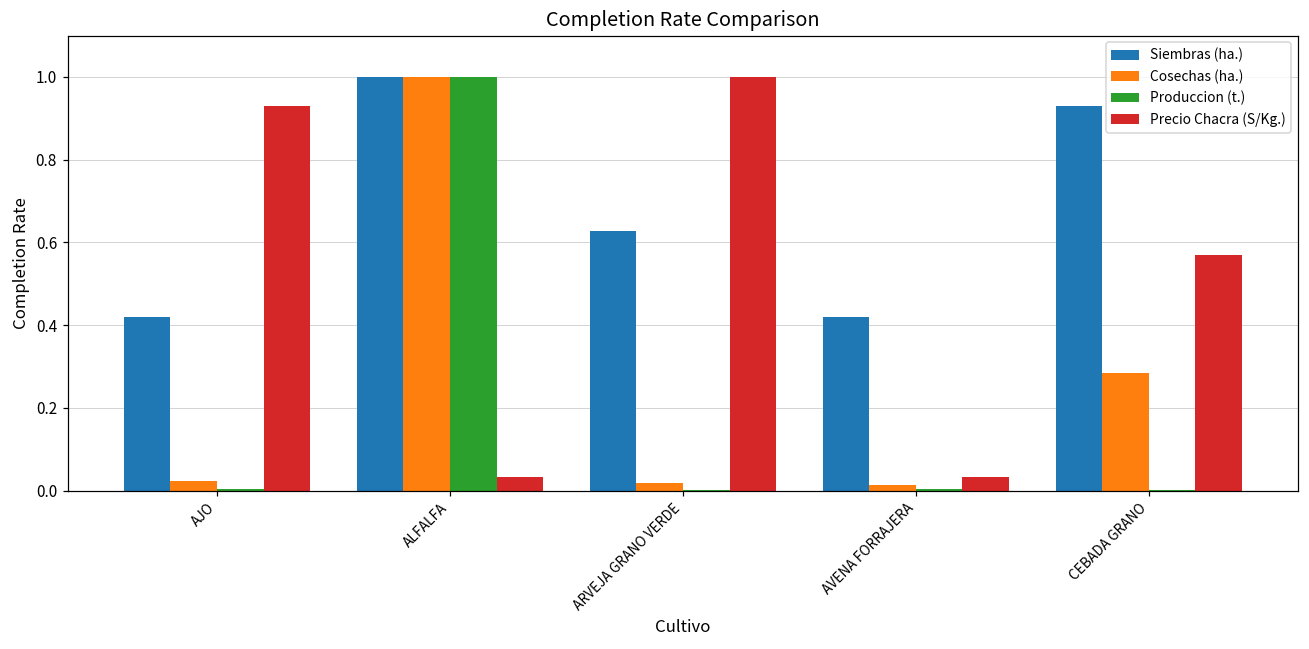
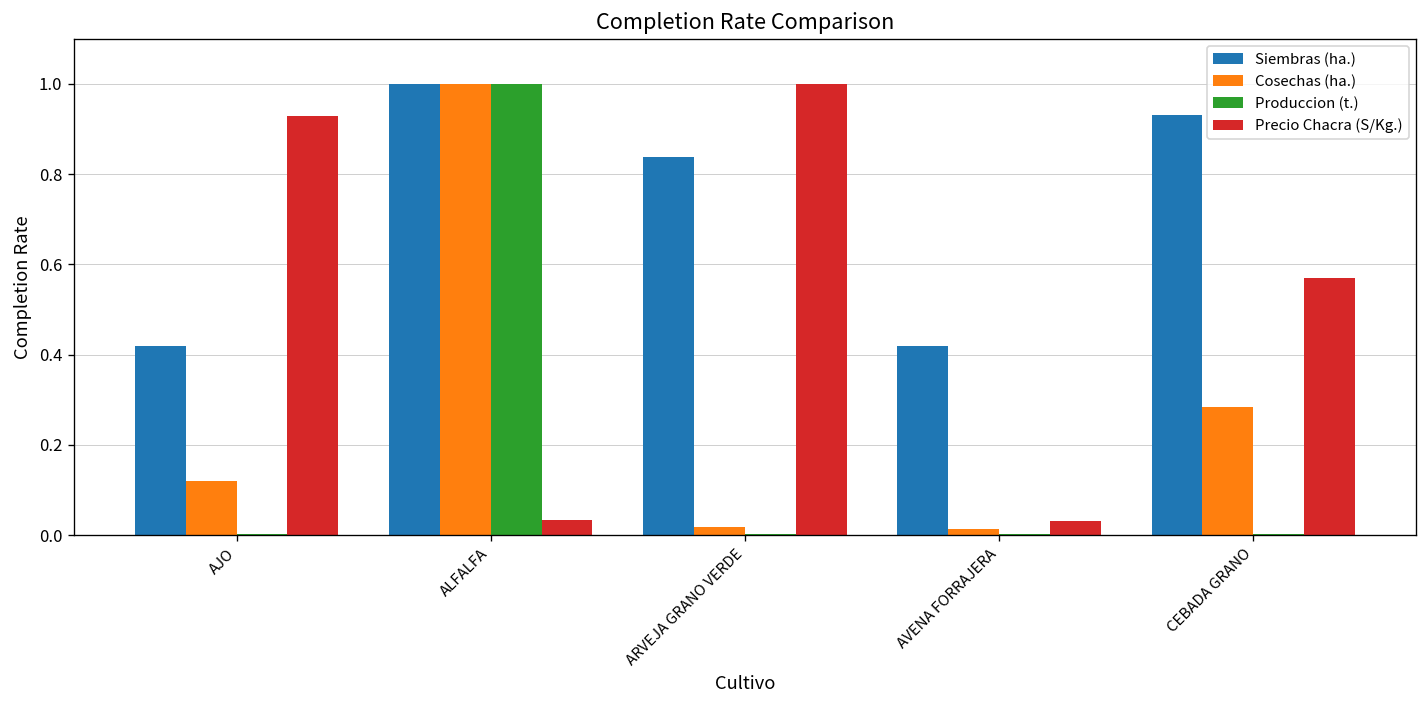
Cosechas (ha.), AJO: 0.02 -> 0.12
Siembras (ha.), ARVEJA GRANO VERDE: 0.63 -> 0.84
